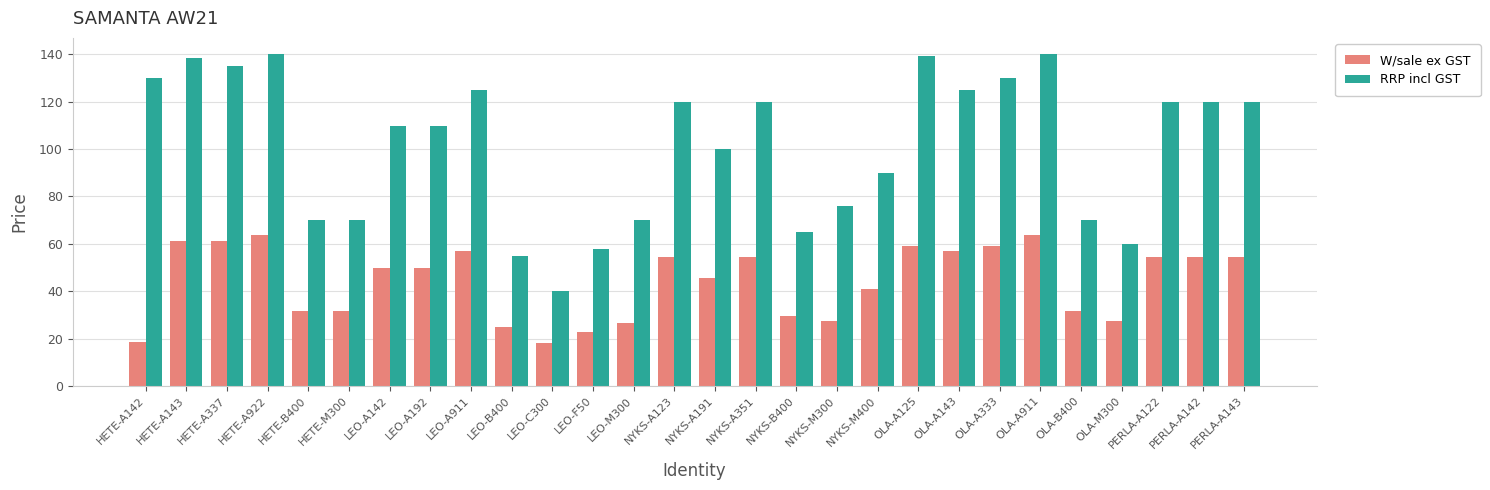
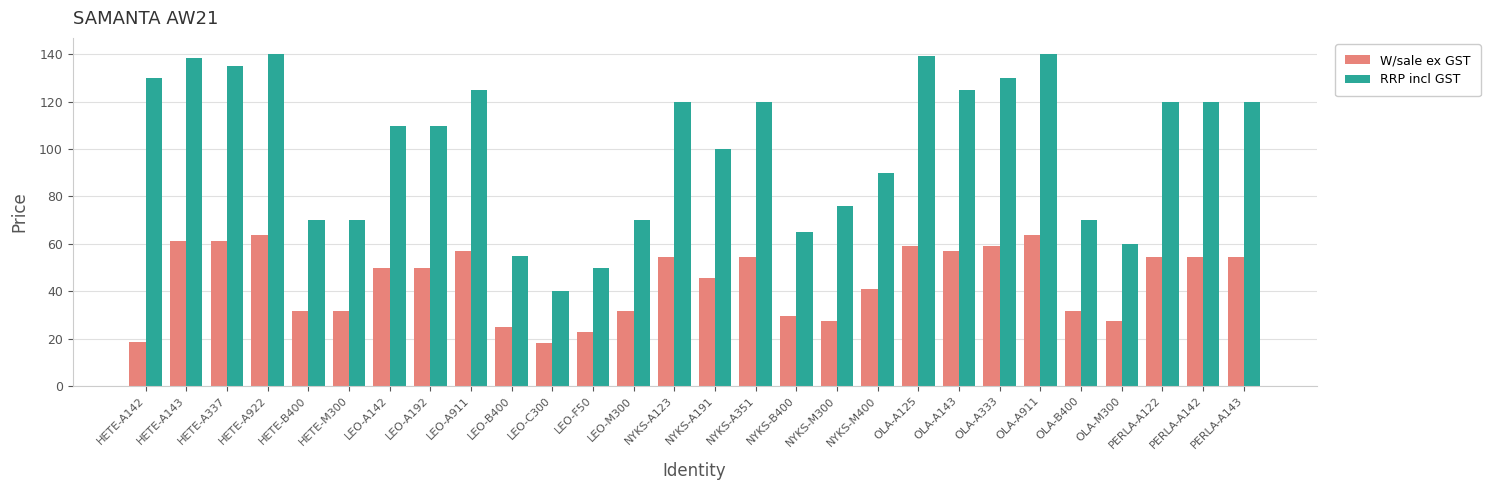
RRP incl GST, LEO-F50: 58 -> 50
W/sale ex GST, LEO-M300: 27 -> 32
